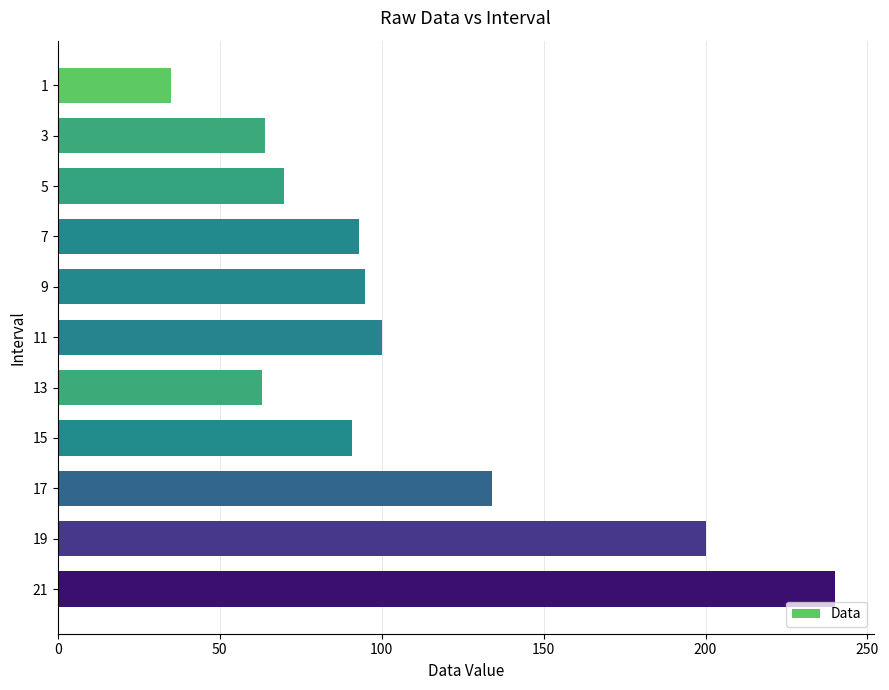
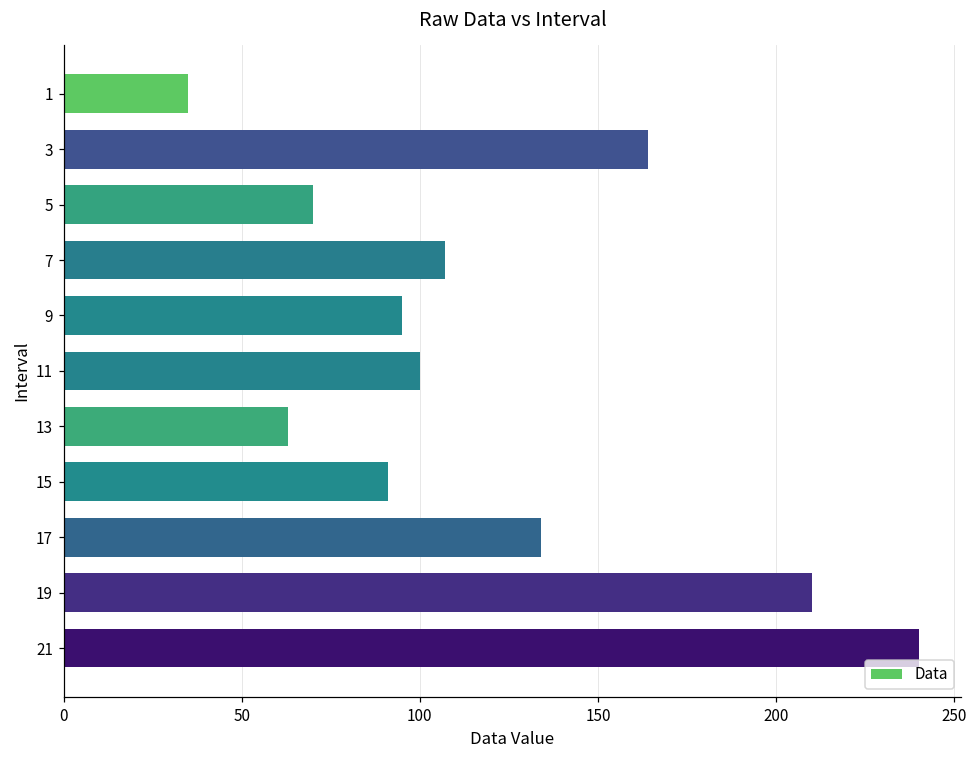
3: 64 -> 164
7: 93 -> 107
19: 200 -> 210
